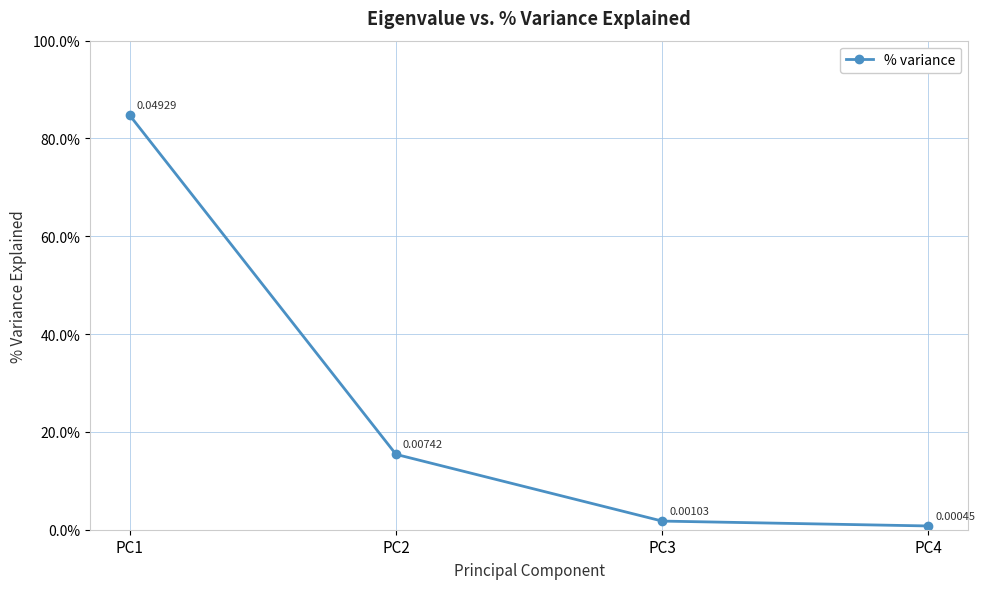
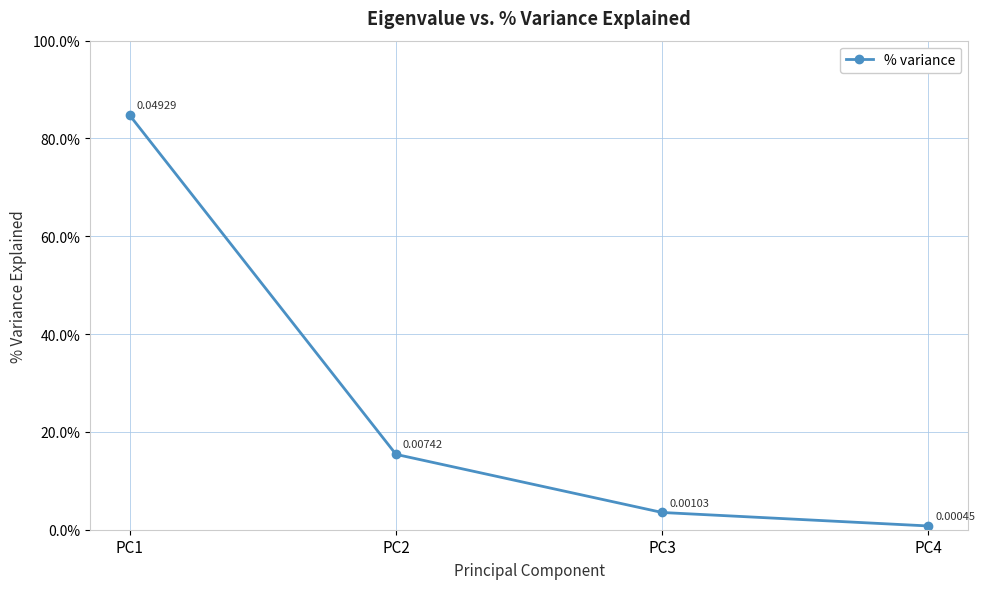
PC3: 2% -> 4%
